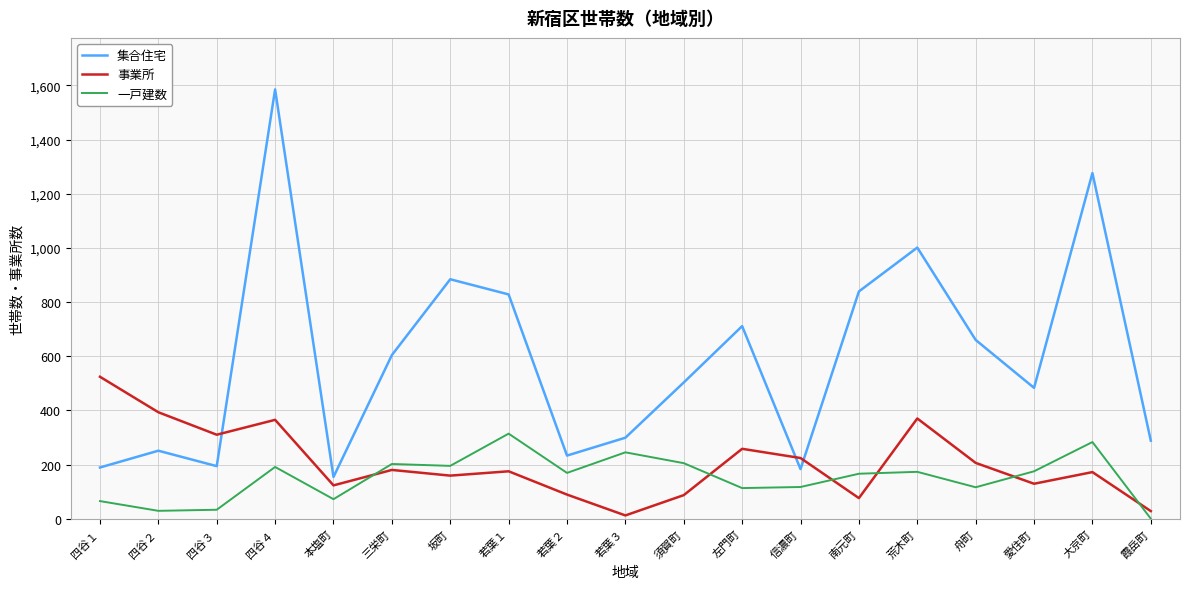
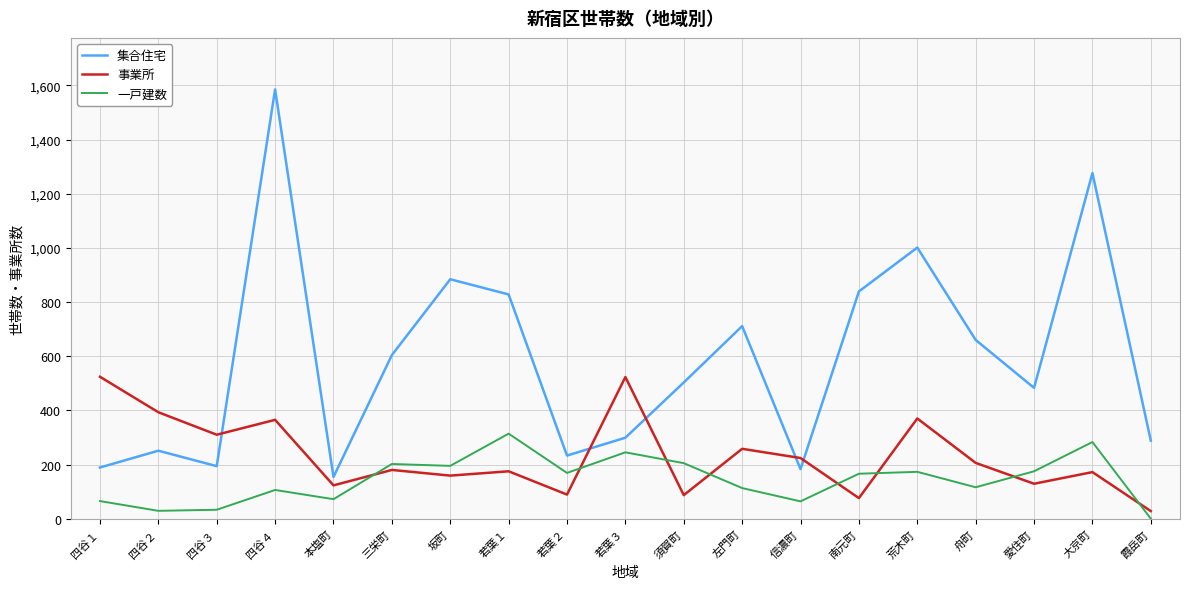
一戸建数, 四谷４: 190 -> 110
事業所, 若葉３: 10 -> 520
一戸建数, 信濃町: 120 -> 60
